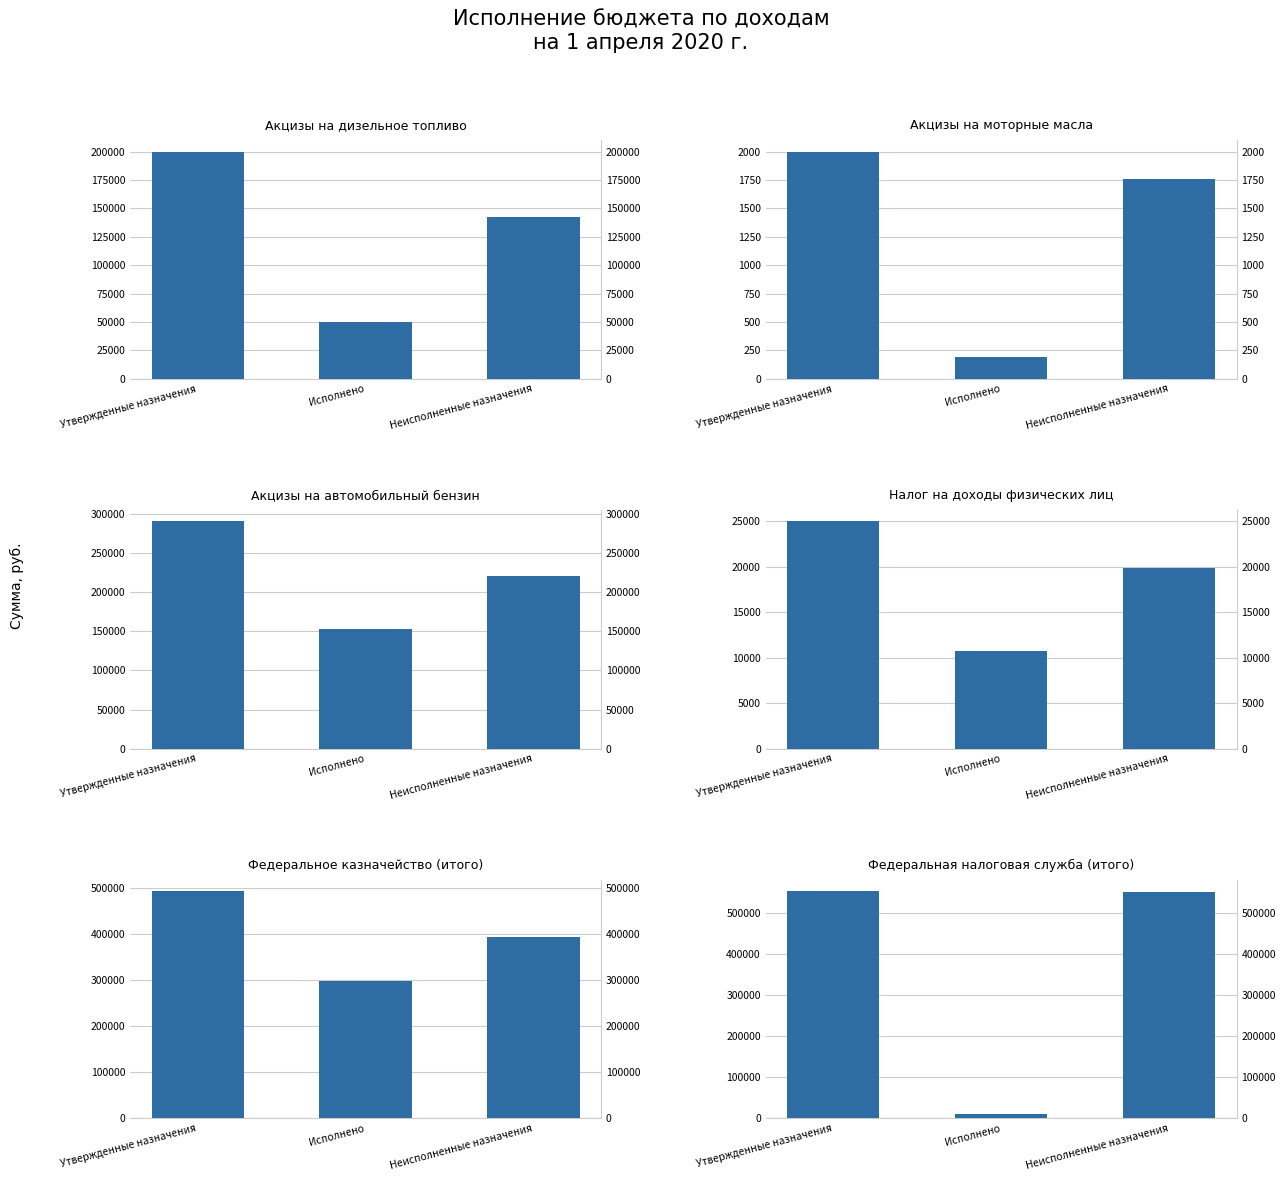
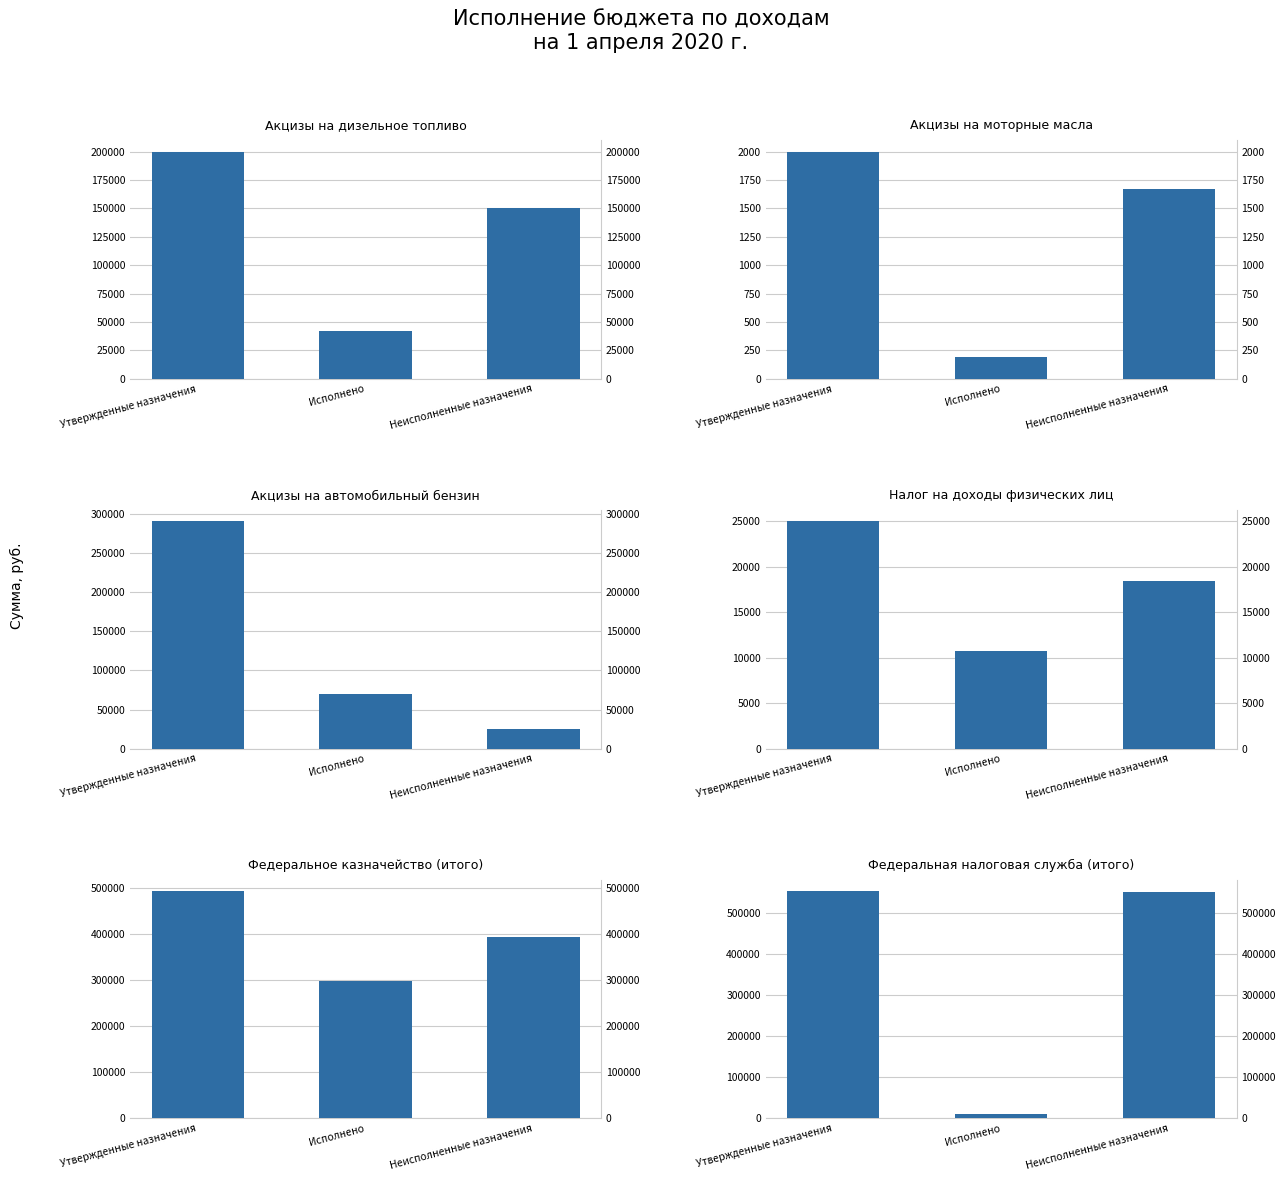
Акцизы на дизельное топливо, Исполнено: 50000 -> 42000
Акцизы на дизельное топливо, Неисполненные назначения: 143000 -> 150000
Акцизы на моторные масла, Неисполненные назначения: 1760 -> 1670
Акцизы на автомобильный бензин, Исполнено: 150000 -> 70000
Акцизы на автомобильный бензин, Неисполненные назначения: 220000 -> 20000
Налог на доходы физических лиц, Неисполненные назначения: 20000 -> 18000
